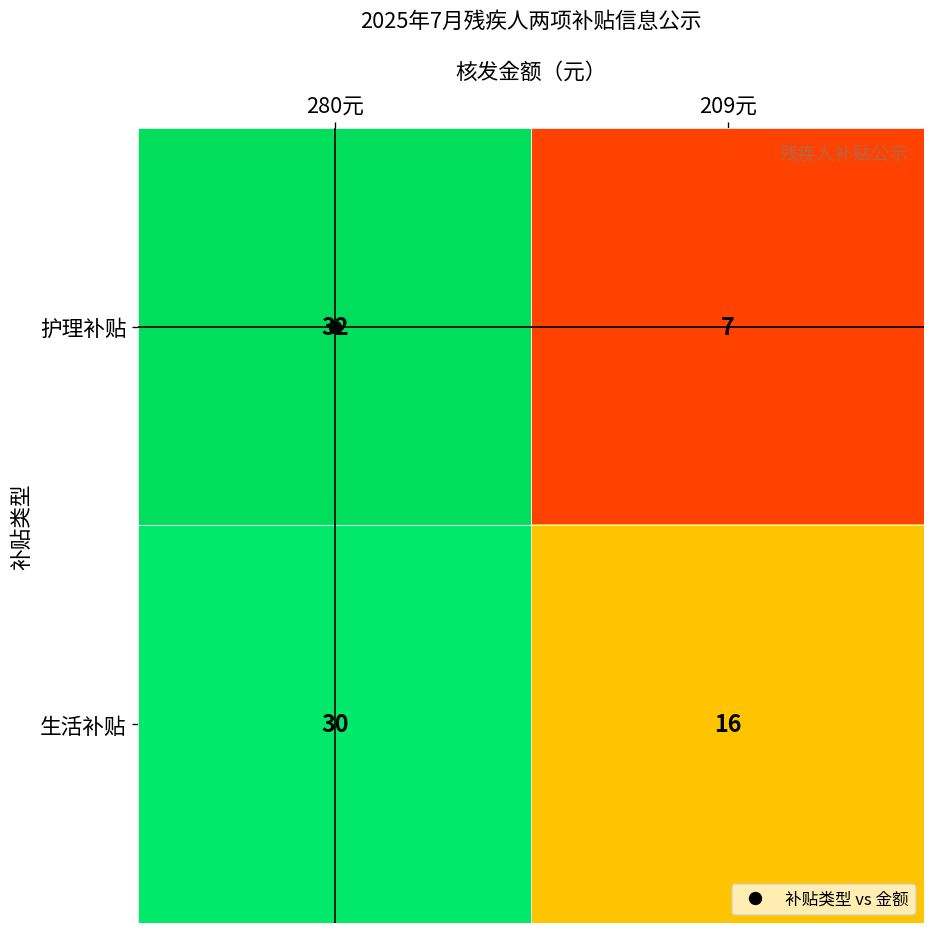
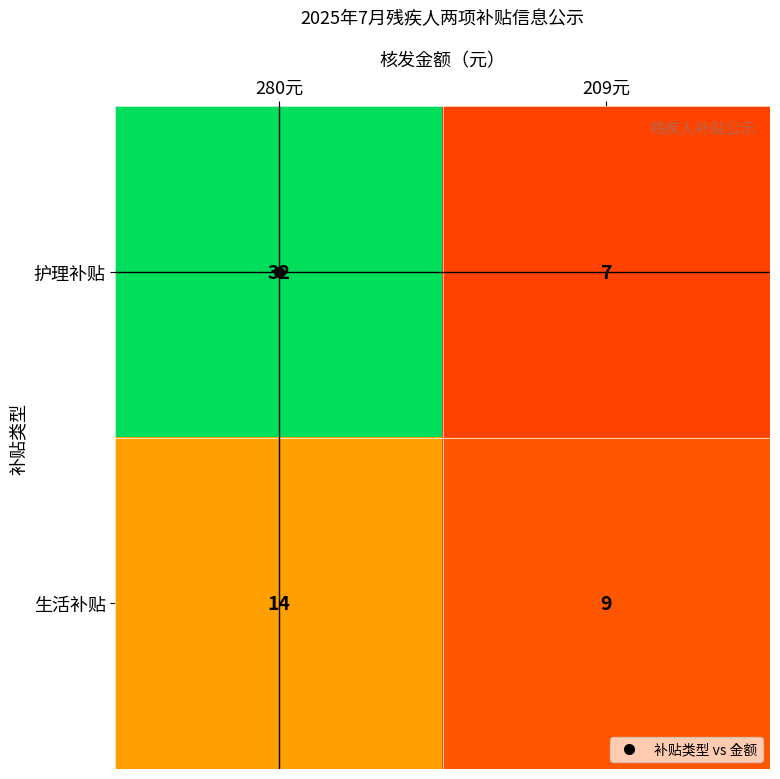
生活补贴, 280元: 30 -> 14
生活补贴, 209元: 16 -> 9
